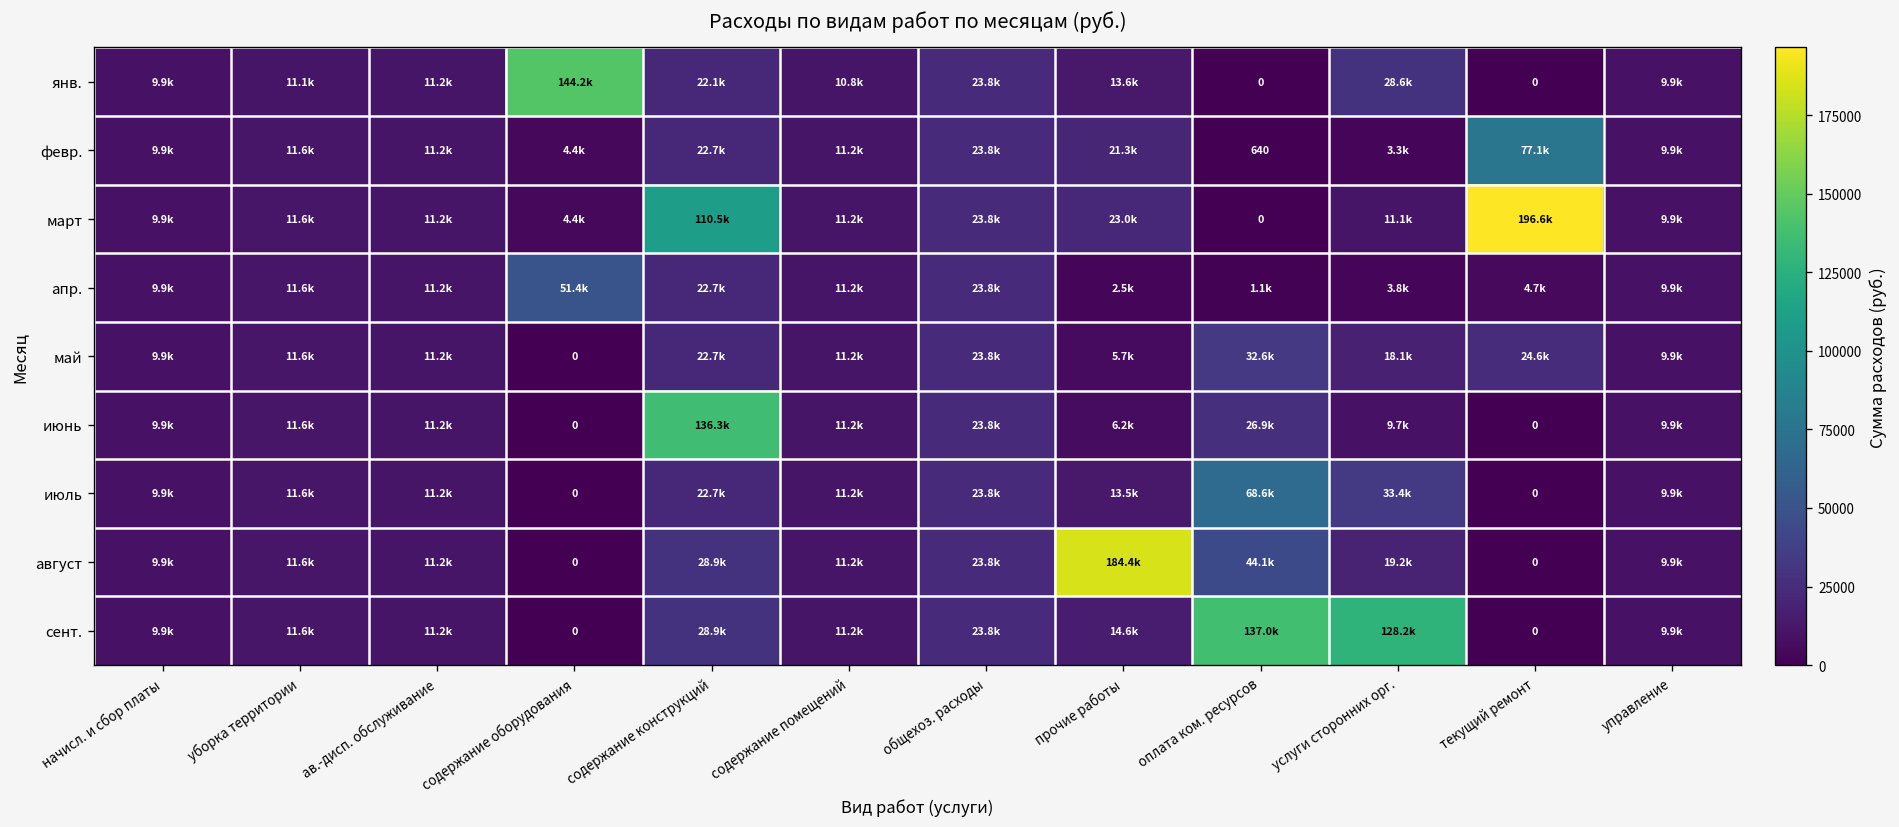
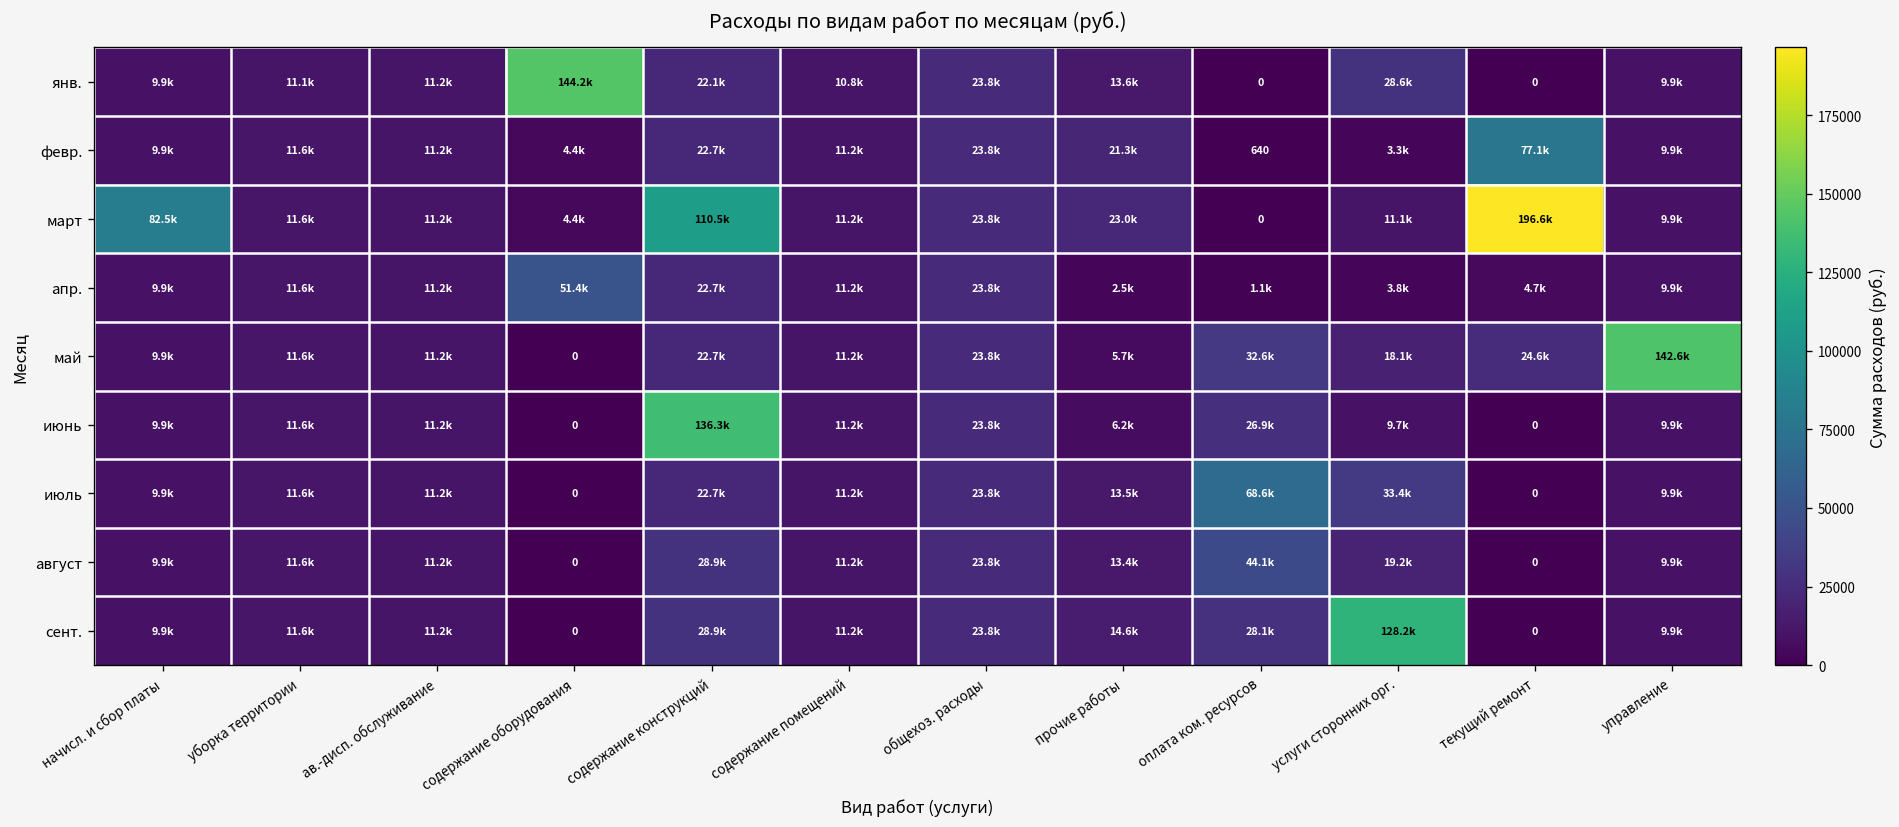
март, начисл. и сбор платы: 9.9k -> 82.5k
май, управление: 9.9k -> 142.6k
август, прочие работы: 184.4k -> 13.4k
сент., оплата ком. ресурсов: 137.0k -> 28.1k
